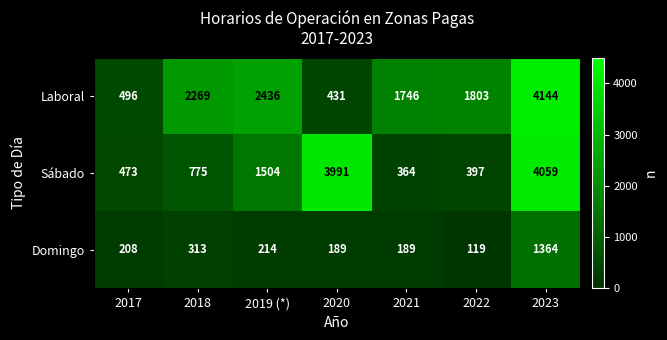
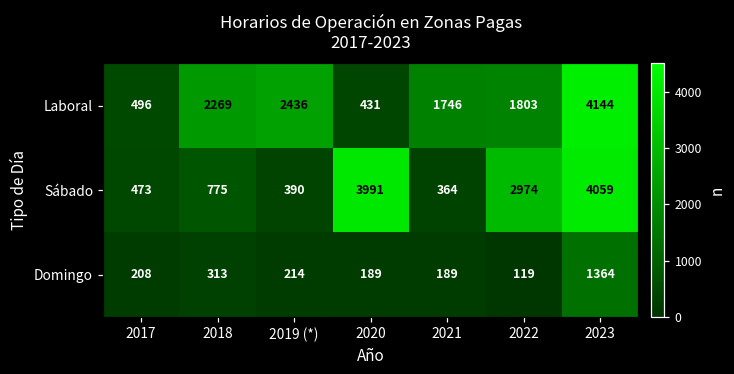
Sábado, 2019 (*): 1504 -> 390
Sábado, 2022: 397 -> 2974
